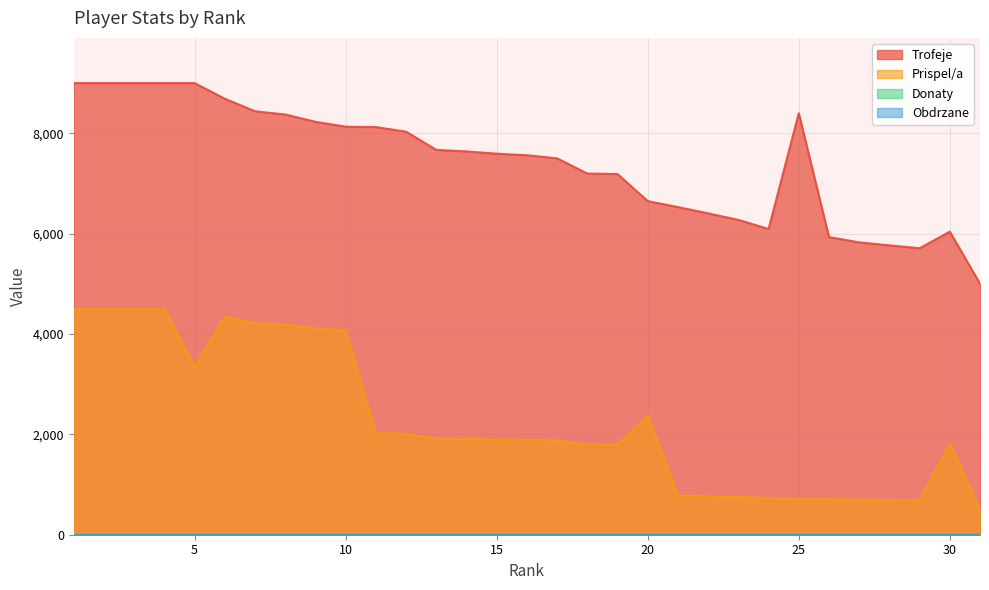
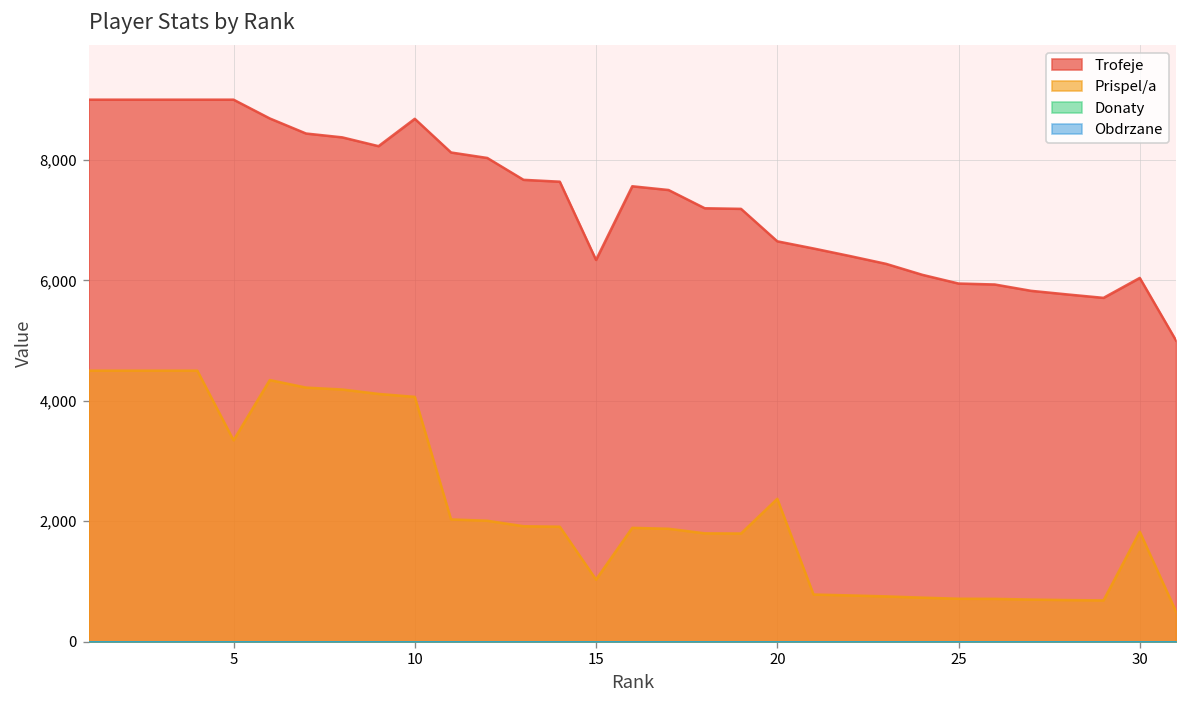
Trofeje, 10: 8,100 -> 8,700
Trofeje, 15: 7,600 -> 6,300
Prispel/a, 15: 1,900 -> 1,000
Trofeje, 25: 8,400 -> 5,900
